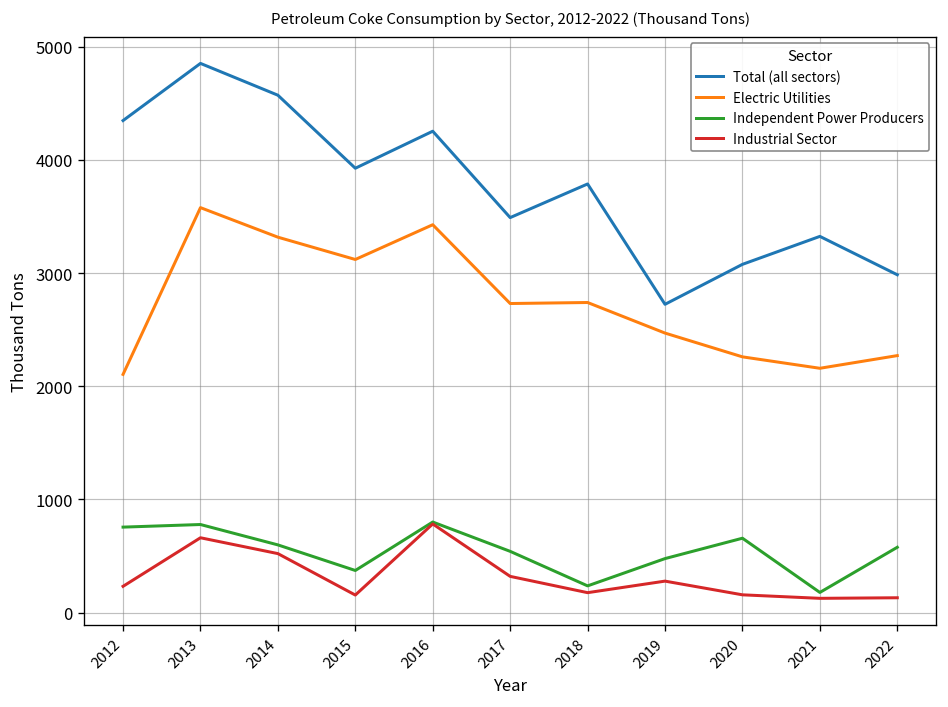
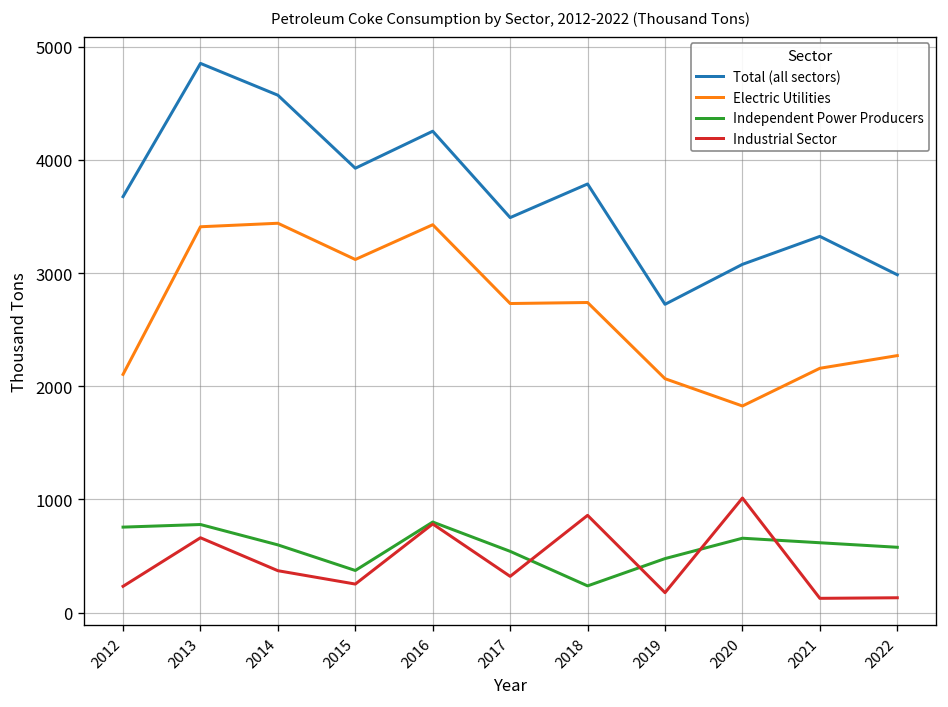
Total (all sectors), 2012: 4300 -> 3700
Electric Utilities, 2013: 3600 -> 3400
Electric Utilities, 2014: 3300 -> 3400
Industrial Sector, 2014: 500 -> 400
Industrial Sector, 2015: 200 -> 300
Industrial Sector, 2018: 200 -> 900
Electric Utilities, 2019: 2500 -> 2100
Industrial Sector, 2019: 300 -> 200
Electric Utilities, 2020: 2300 -> 1800
Industrial Sector, 2020: 200 -> 1000
Independent Power Producers, 2021: 200 -> 600
